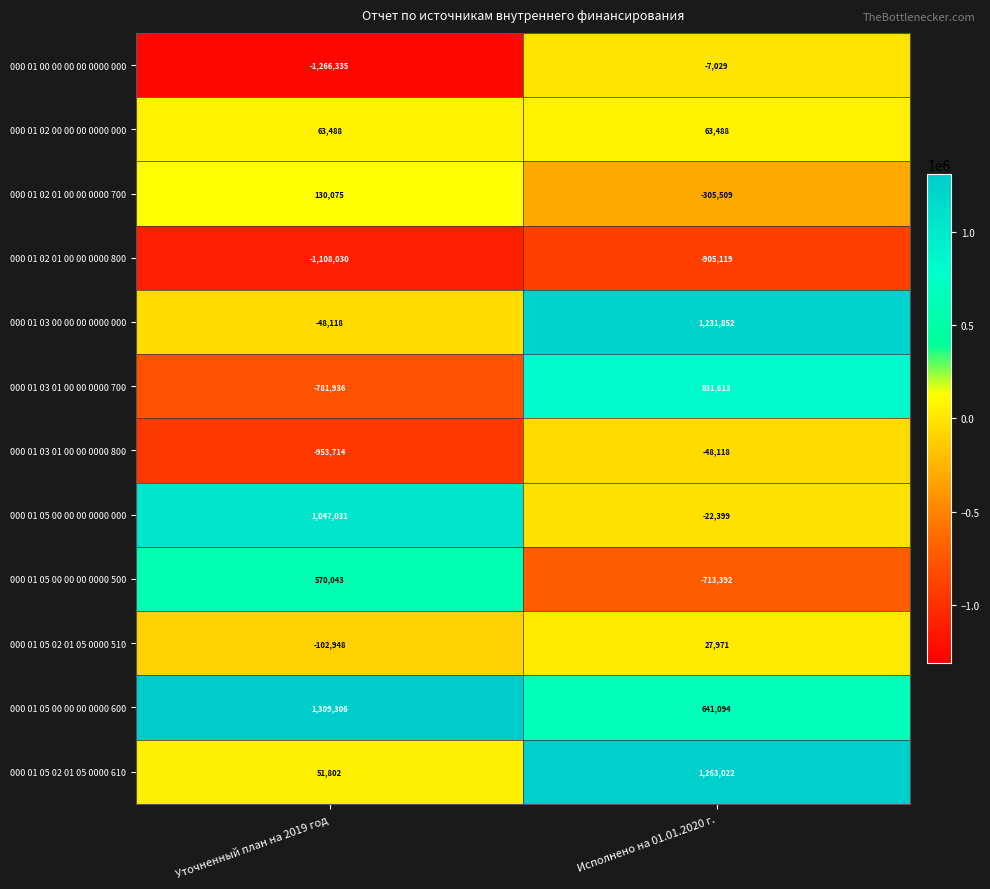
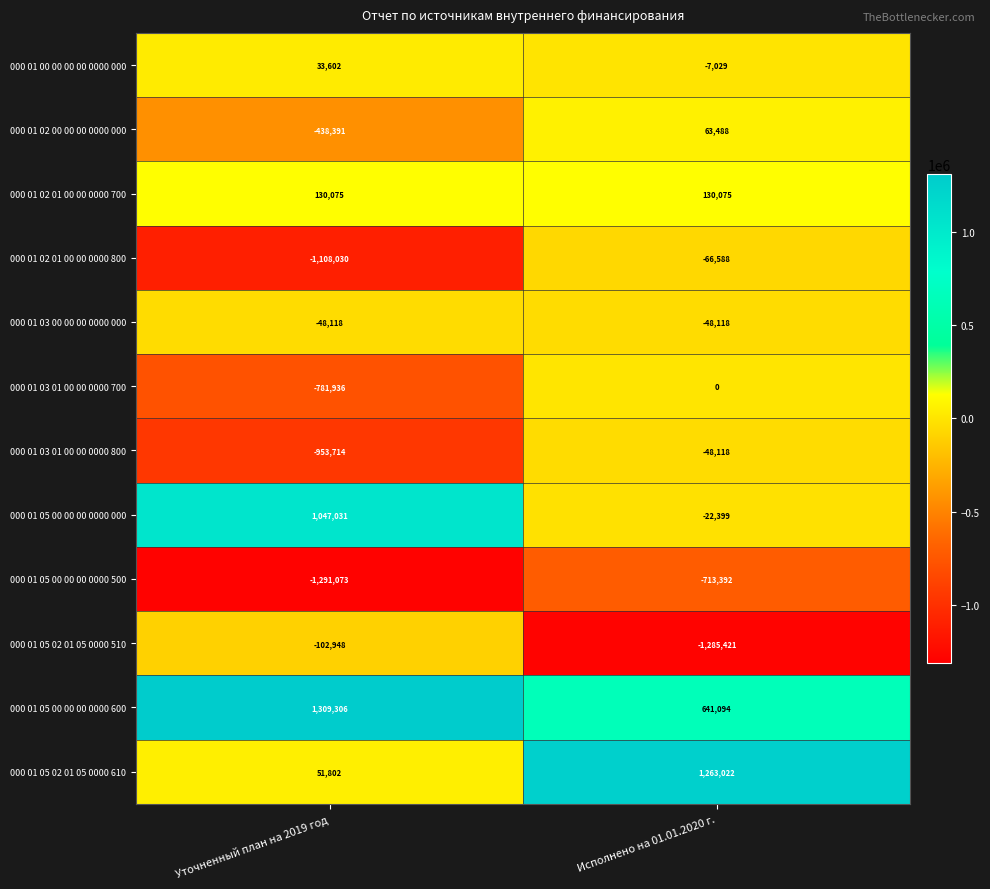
000 01 00 00 00 00 0000 000, Уточненный план на 2019 год: -1,266,335 -> 33,602
000 01 02 00 00 00 0000 000, Уточненный план на 2019 год: 63,488 -> -438,391
000 01 02 01 00 00 0000 700, Исполнено на 01.01.2020 г.: -305,509 -> 130,075
000 01 02 01 00 00 0000 800, Исполнено на 01.01.2020 г.: -905,119 -> -66,588
000 01 03 00 00 00 0000 000, Исполнено на 01.01.2020 г.: 1,231,852 -> -48,118
000 01 03 01 00 00 0000 700, Исполнено на 01.01.2020 г.: 831,613 -> 0
000 01 05 00 00 00 0000 500, Уточненный план на 2019 год: 570,043 -> -1,291,073
000 01 05 02 01 05 0000 510, Исполнено на 01.01.2020 г.: 27,971 -> -1,285,421
